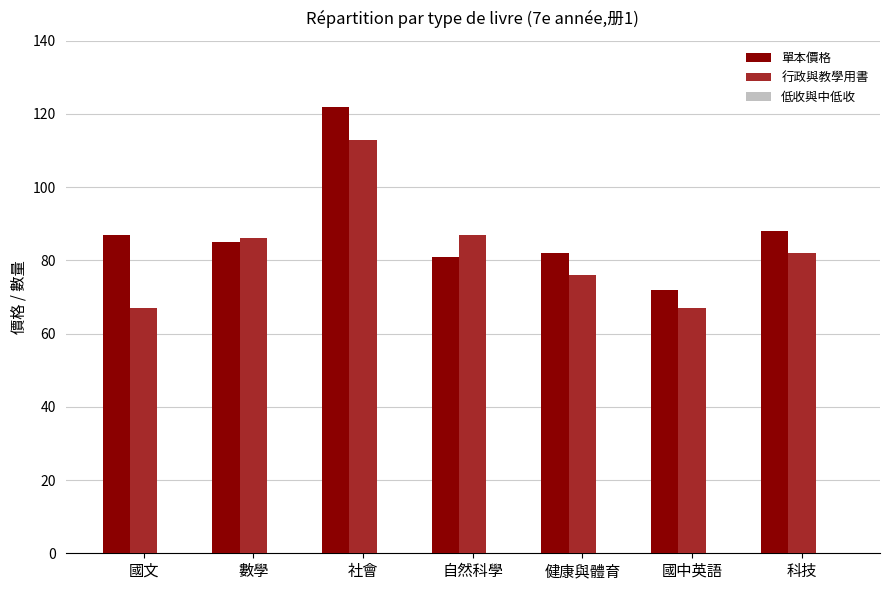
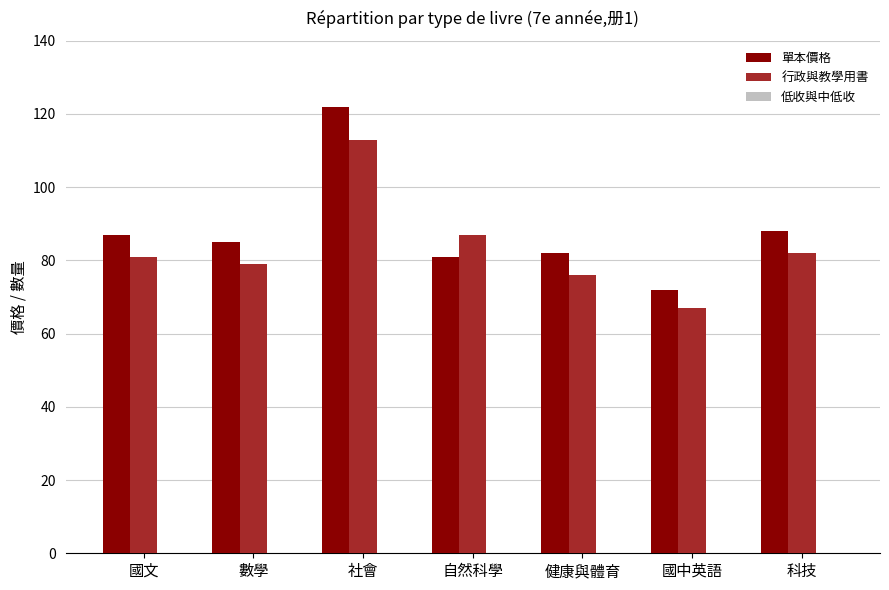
行政與教學用書, 國文: 67 -> 81
行政與教學用書, 數學: 86 -> 79
